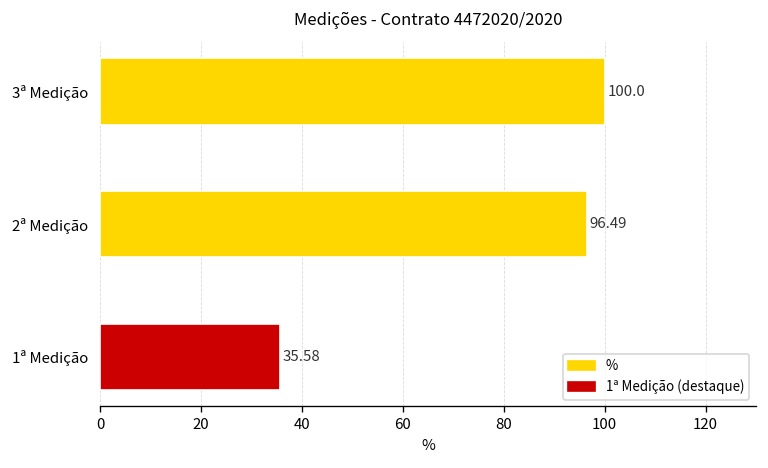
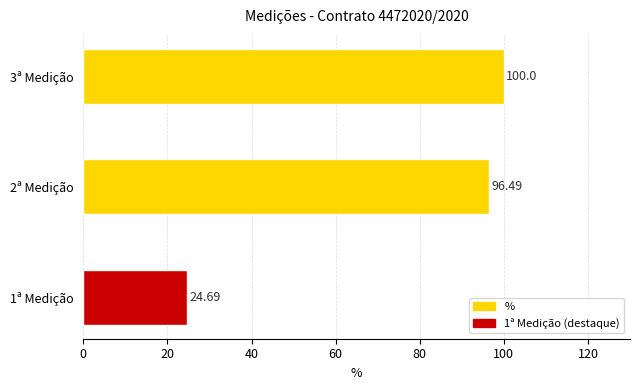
1ª Medição: 35.58 -> 24.69
